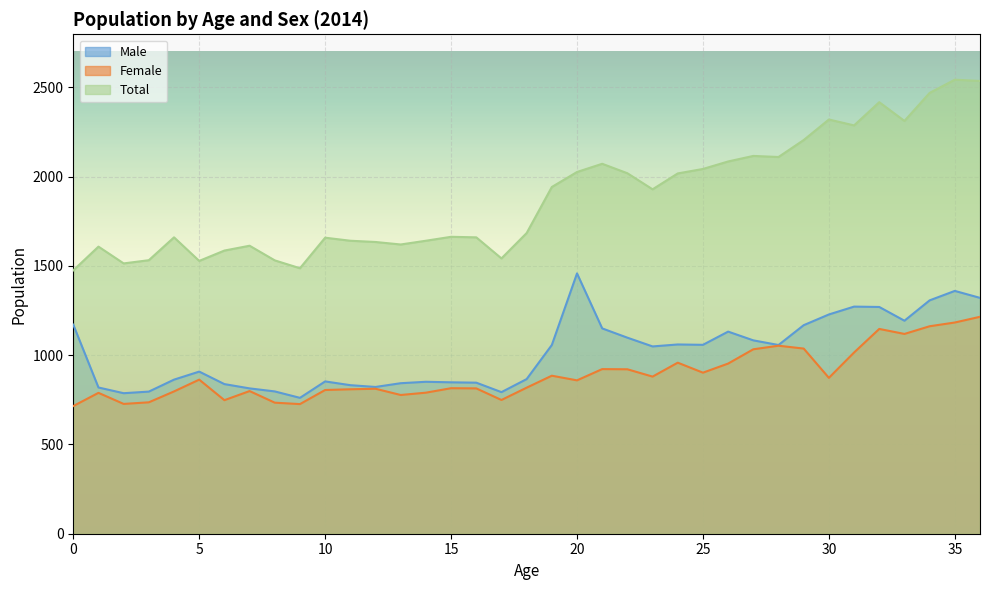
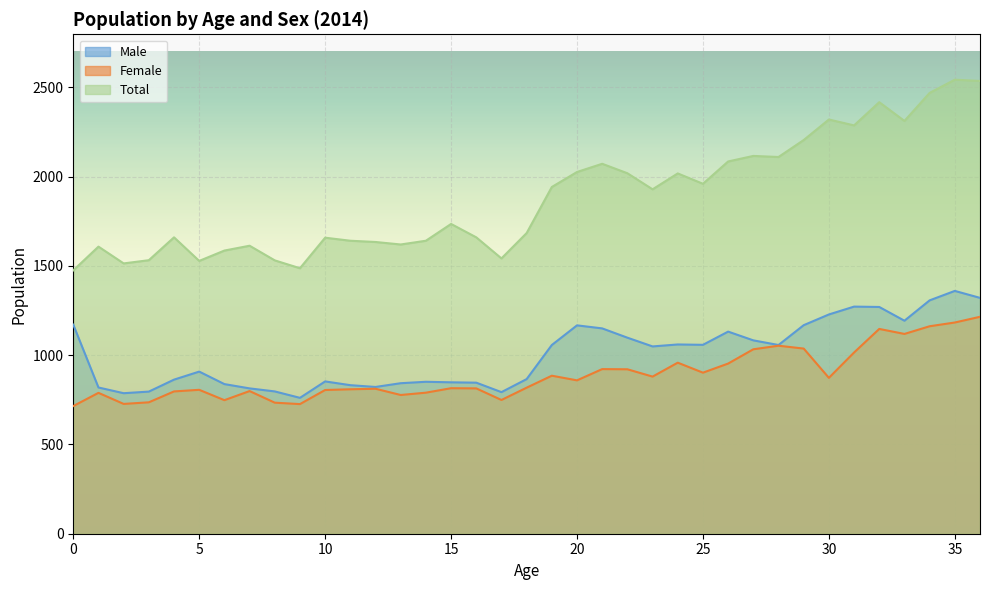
Female, 5: 860 -> 810
Total, 15: 1660 -> 1740
Male, 20: 1460 -> 1170
Total, 25: 2040 -> 1960
